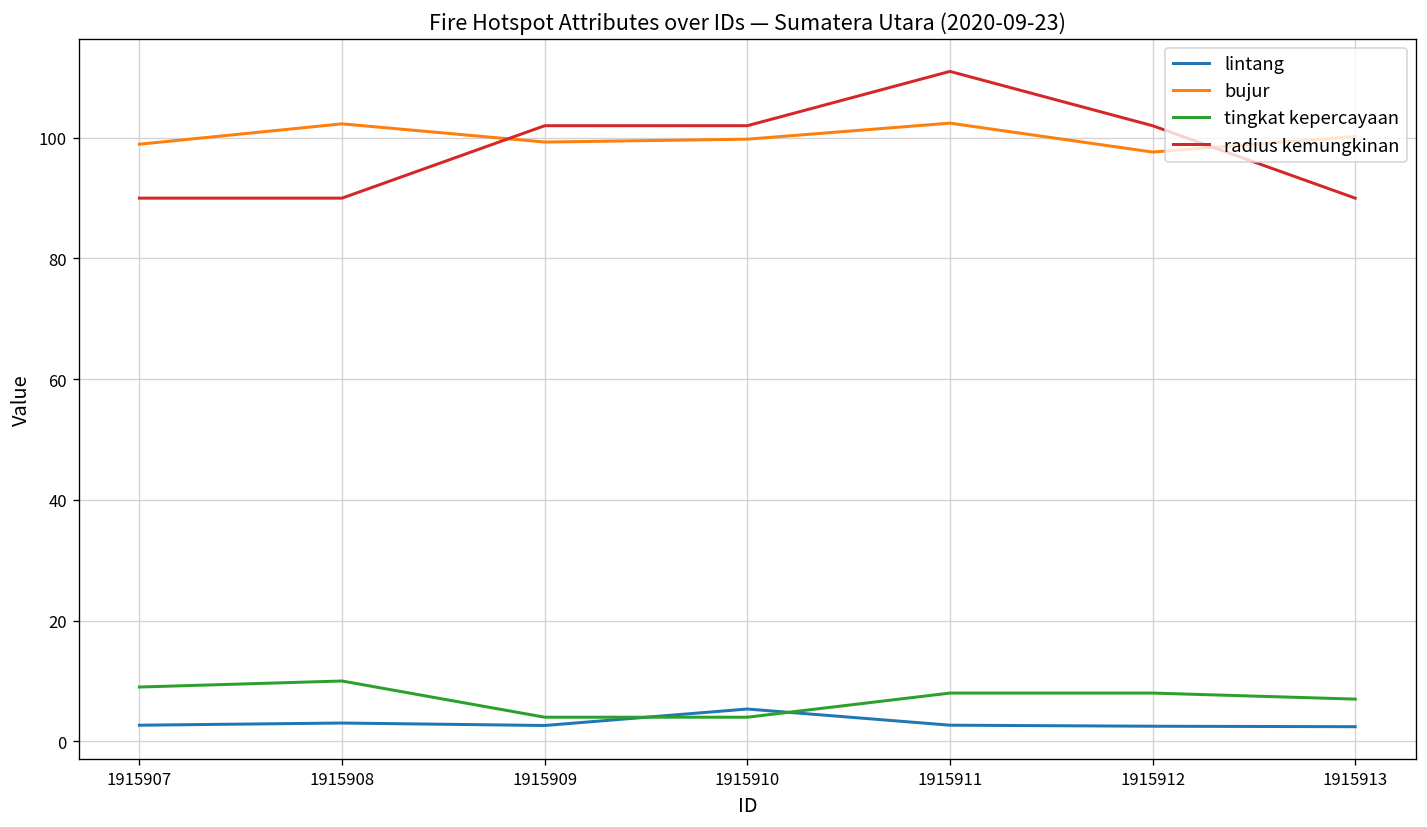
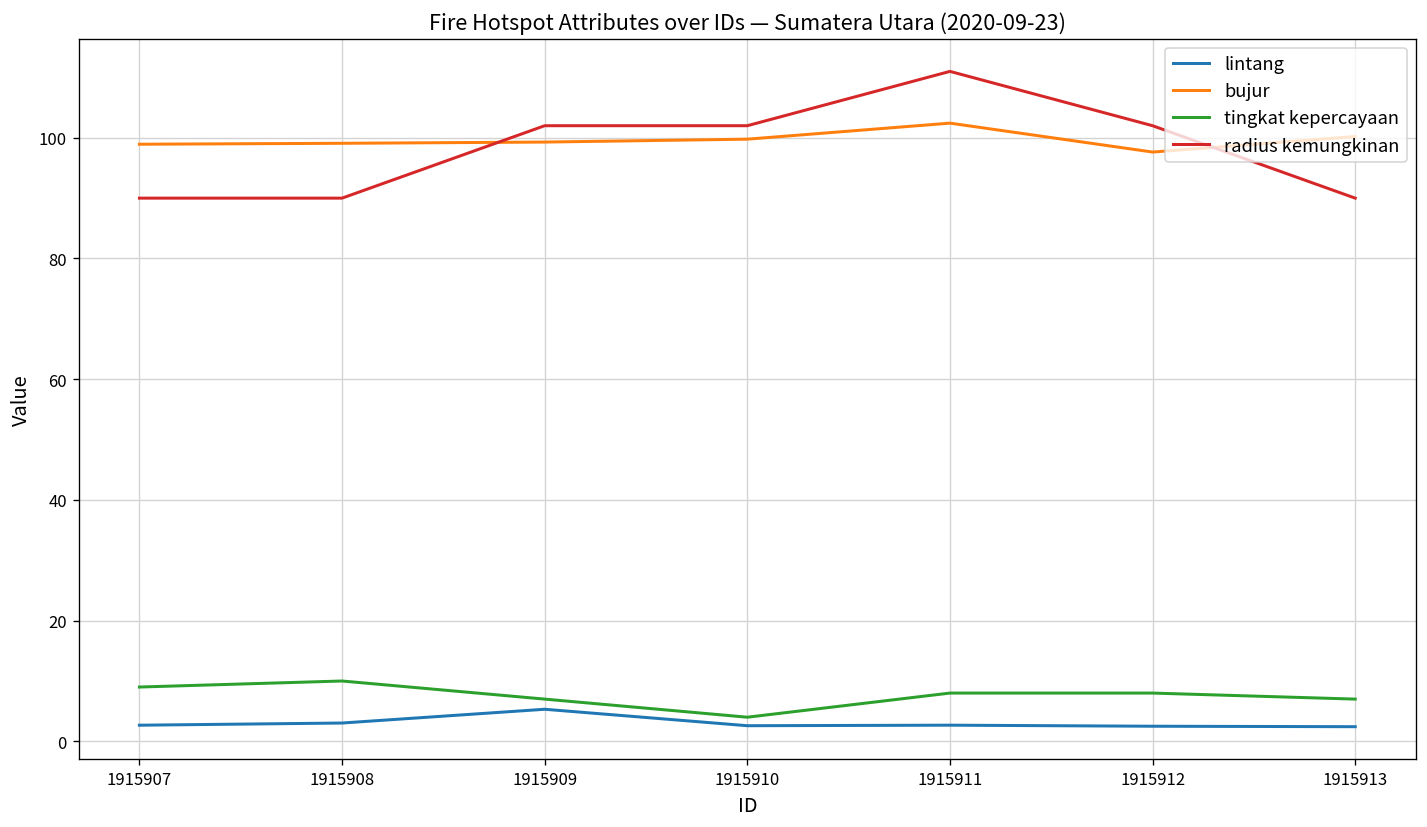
bujur, 1915908: 102 -> 99
lintang, 1915909: 3 -> 5
tingkat kepercayaan, 1915909: 4 -> 7
lintang, 1915910: 5 -> 3
